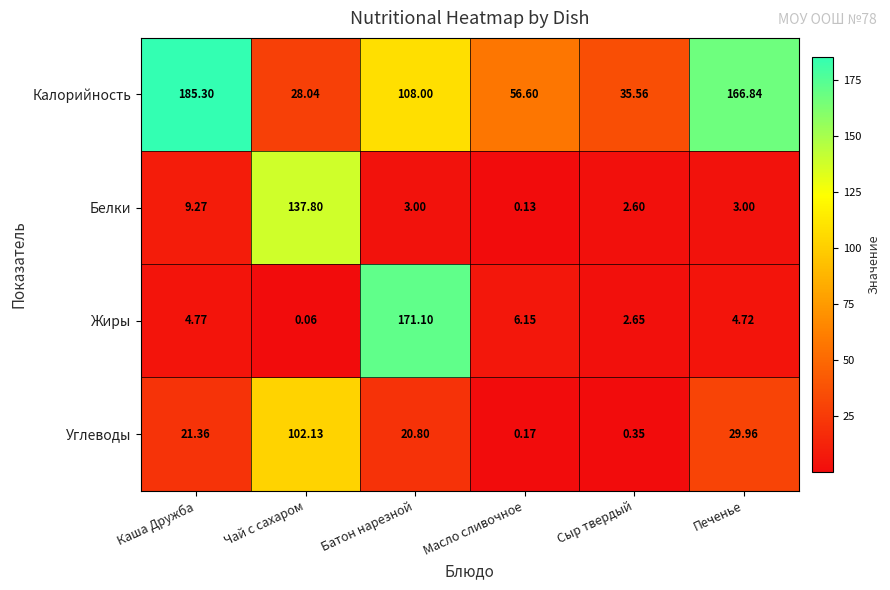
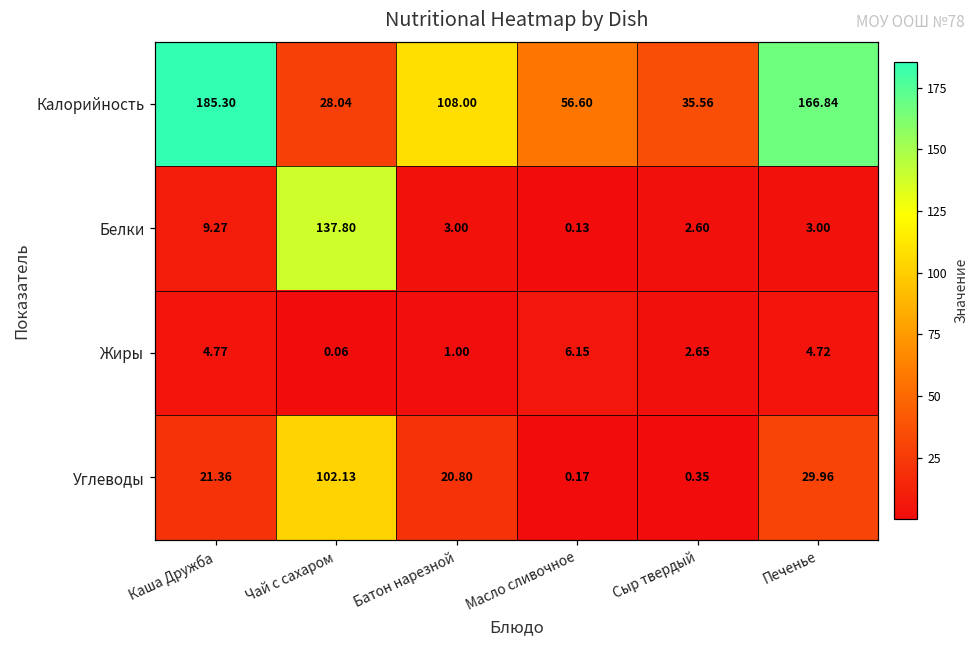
Жиры, Батон нарезной: 171.10 -> 1.00
